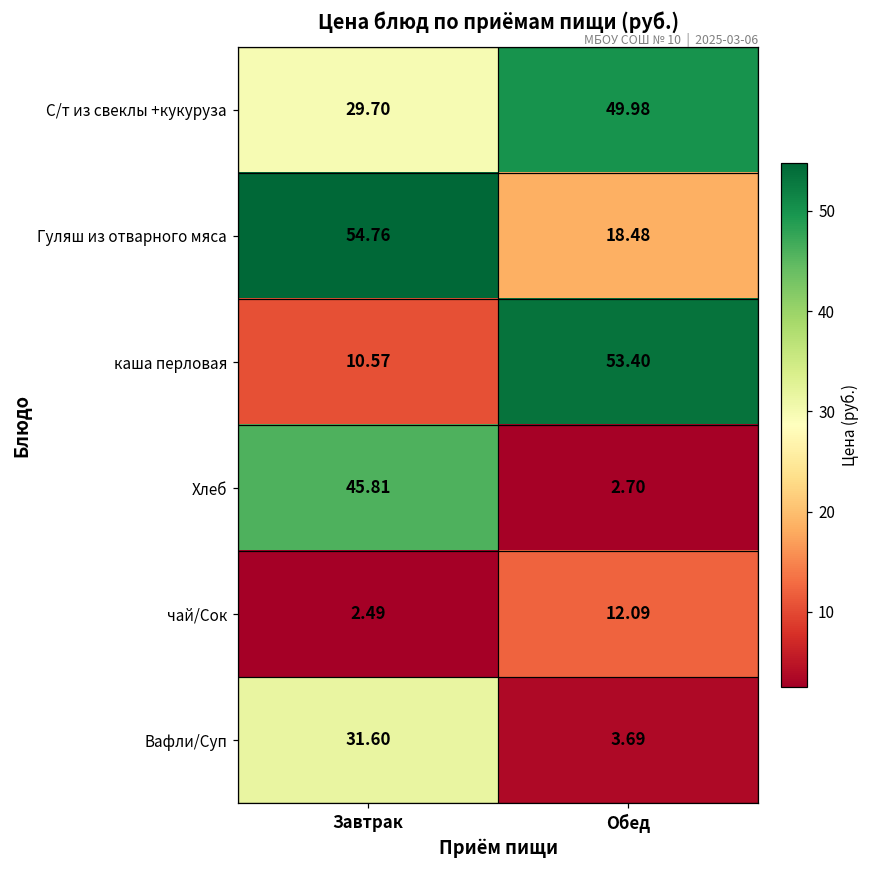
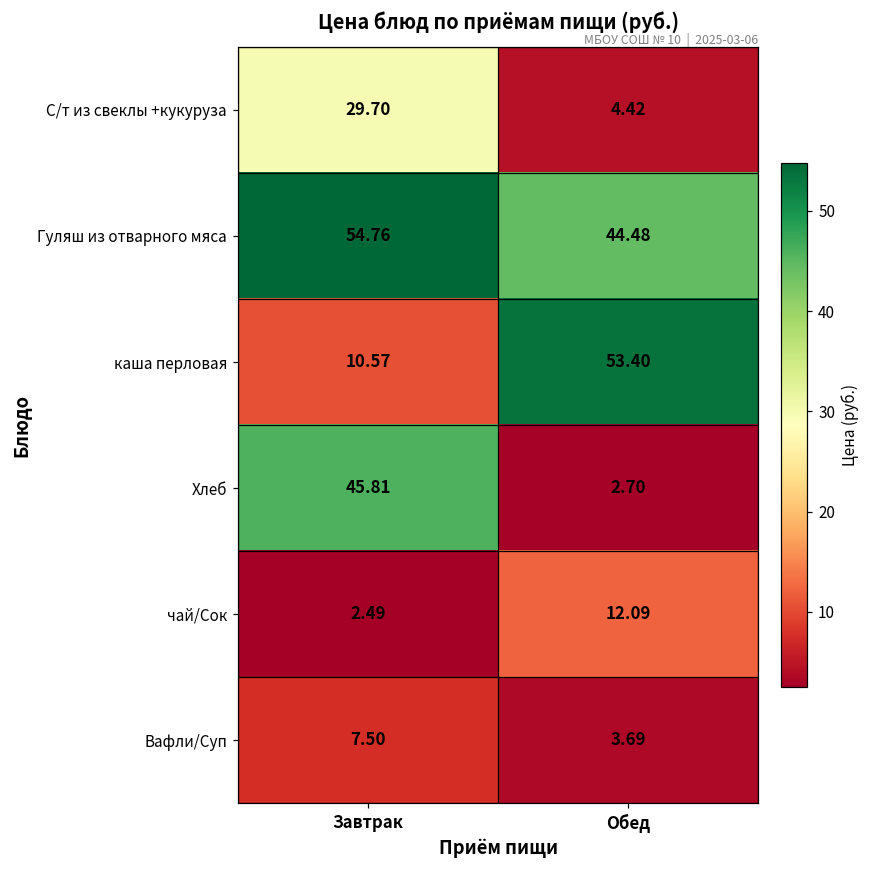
С/т из свеклы +кукуруза, Обед: 49.98 -> 4.42
Гуляш из отварного мяса, Обед: 18.48 -> 44.48
Вафли/Суп, Завтрак: 31.60 -> 7.50
